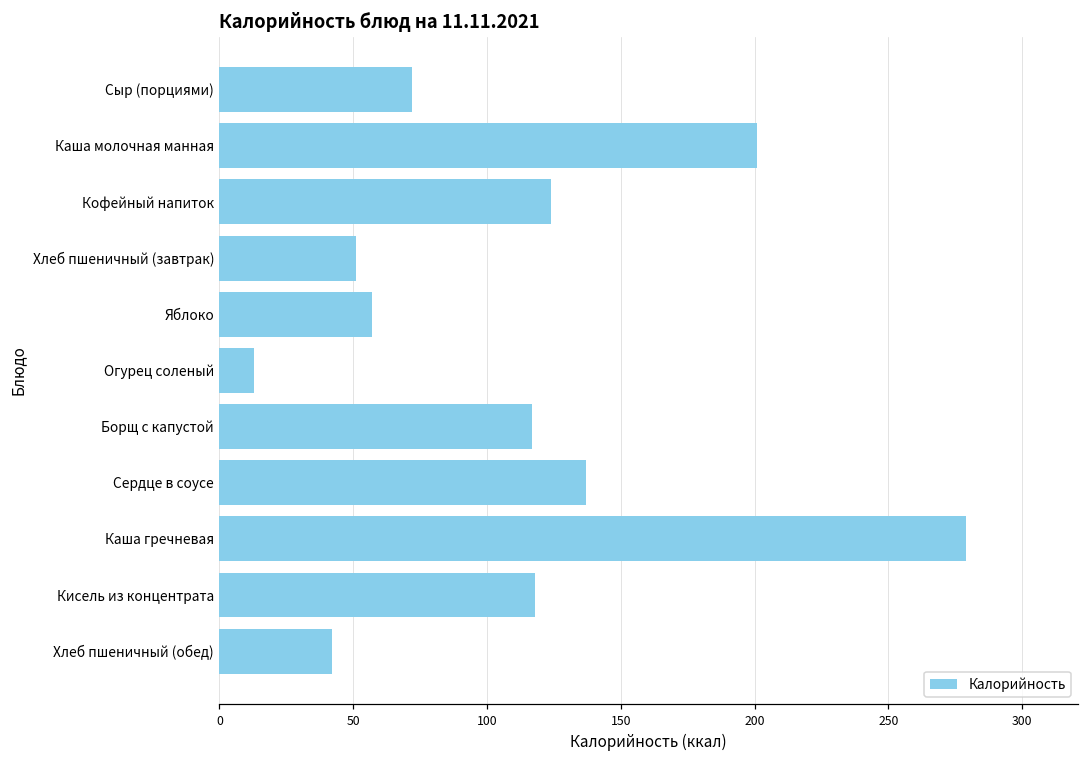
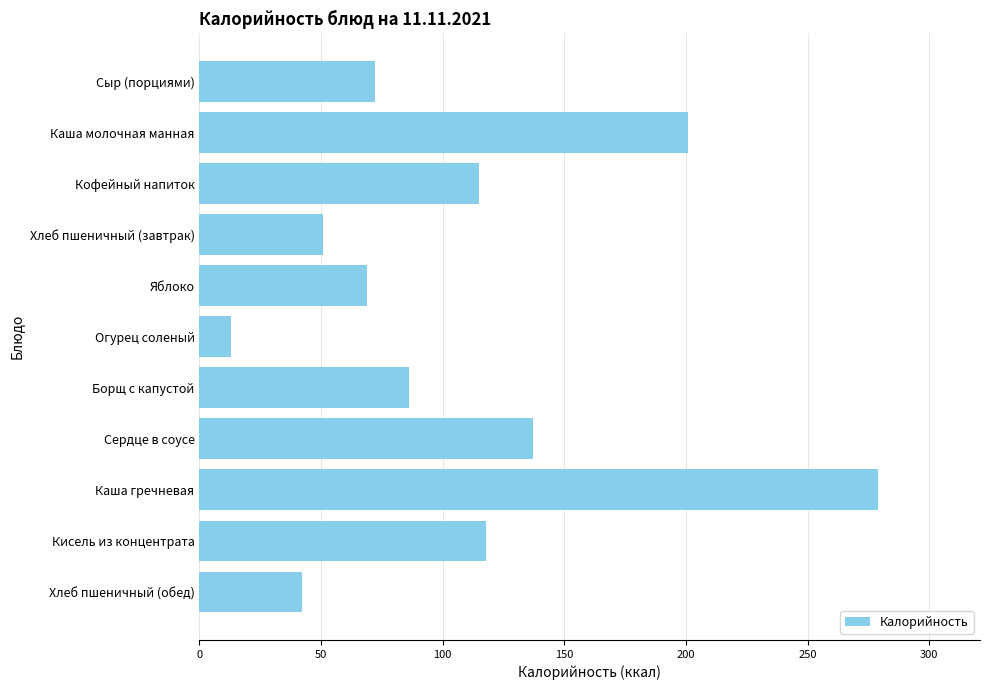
Кофейный напиток: 124 -> 115
Яблоко: 57 -> 69
Борщ с капустой: 117 -> 86
